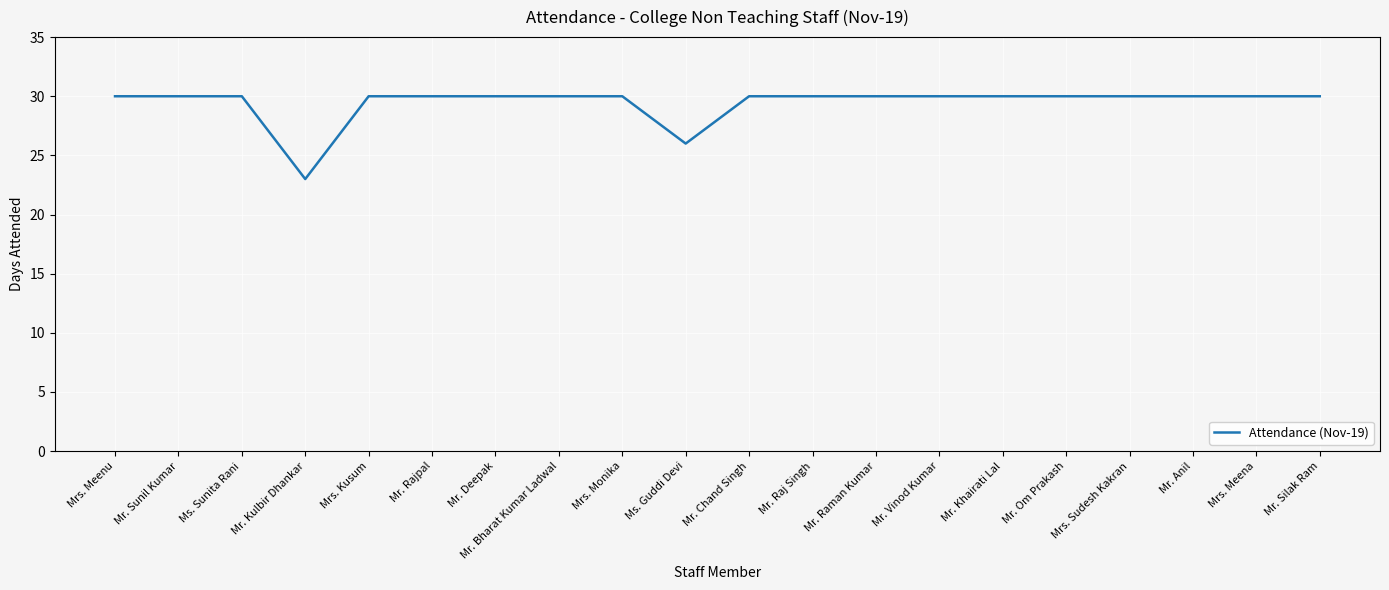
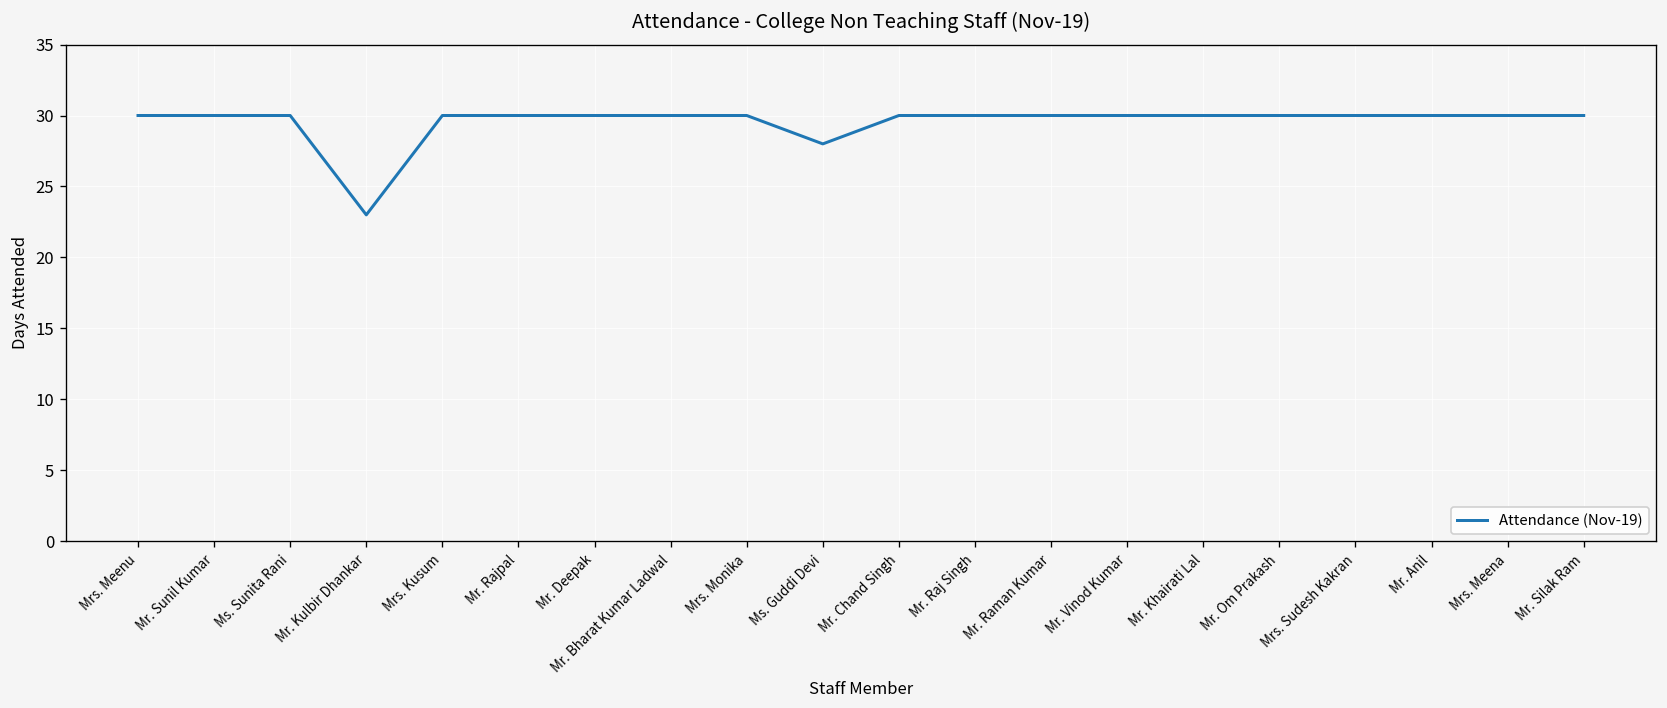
Ms. Guddi Devi: 26 -> 28
